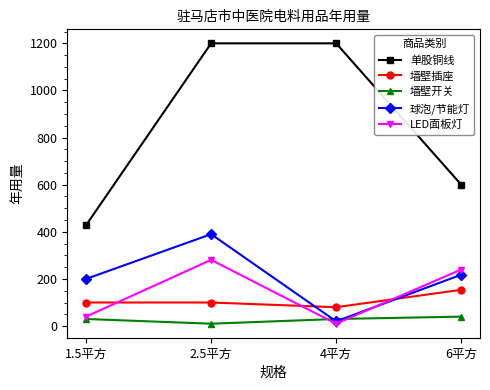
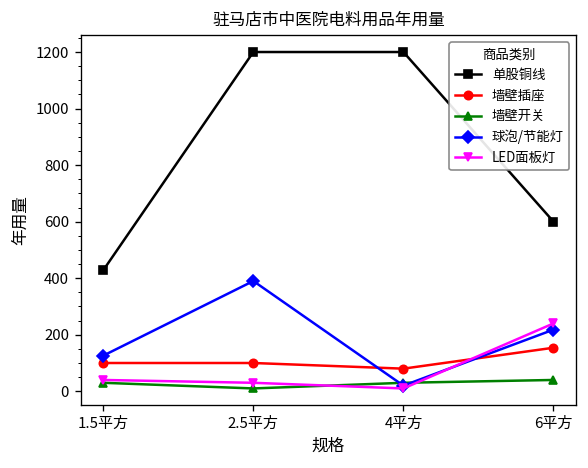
球泡/节能灯, 1.5平方: 200 -> 130
LED面板灯, 2.5平方: 280 -> 30
